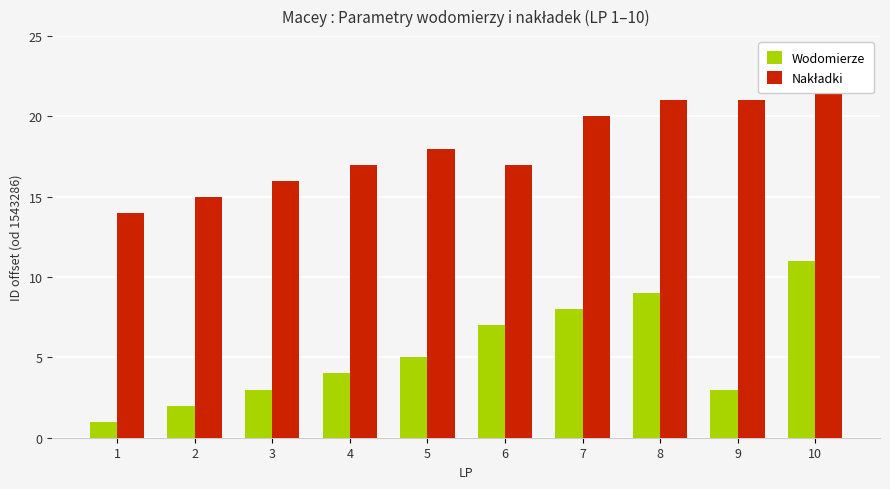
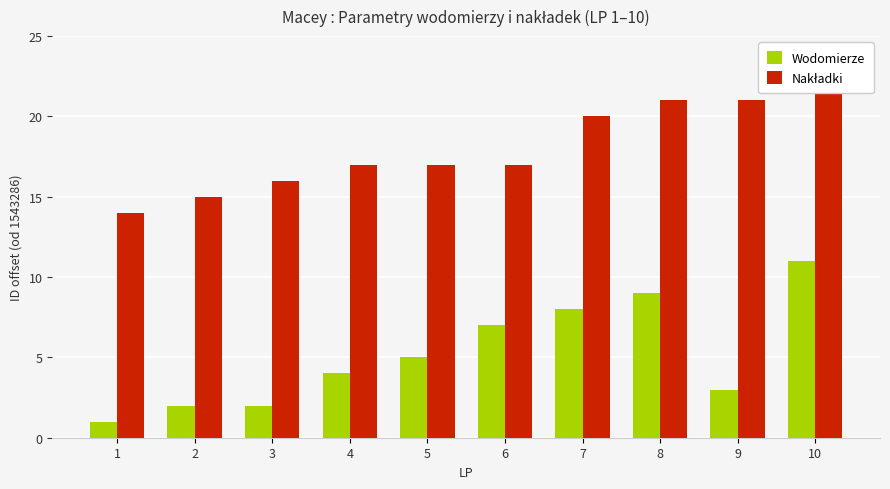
Wodomierze, 3: 3.0 -> 2.0
Nakładki, 5: 18.0 -> 17.0
